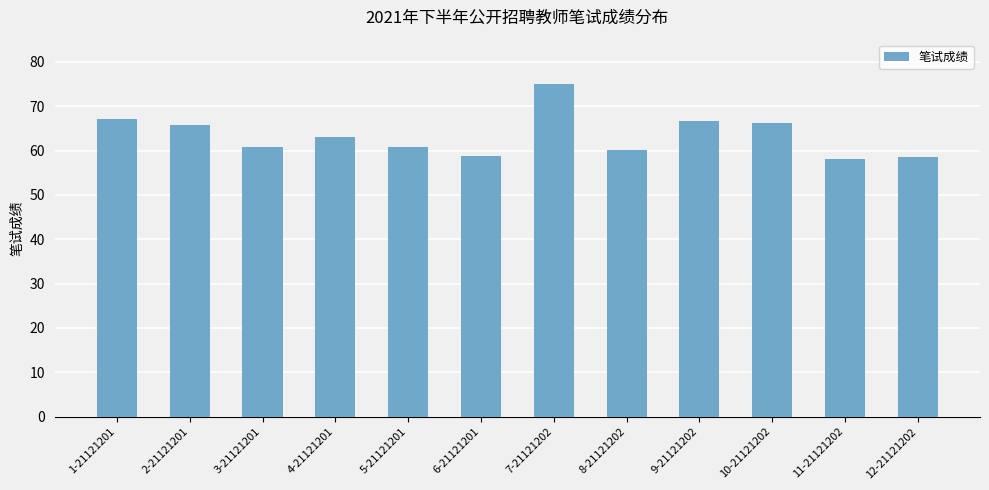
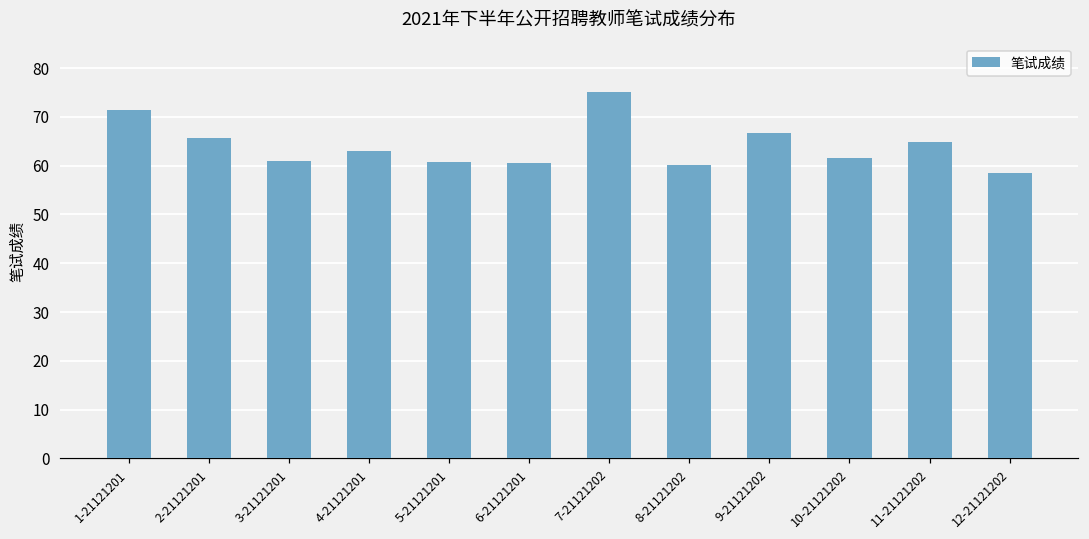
1-21121201: 67 -> 72
6-21121201: 59 -> 61
10-21121202: 66 -> 62
11-21121202: 58 -> 65
